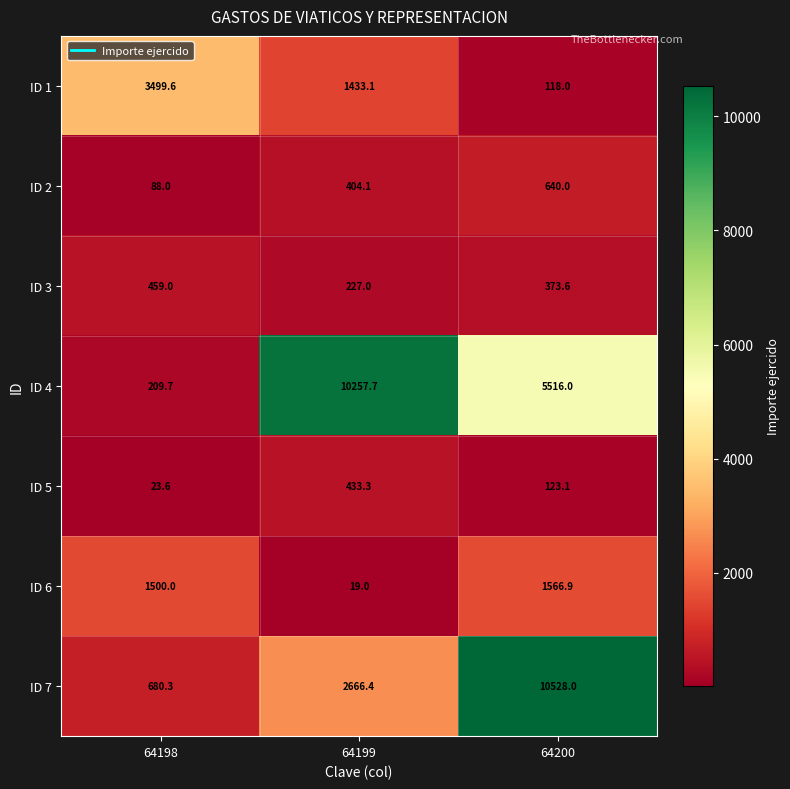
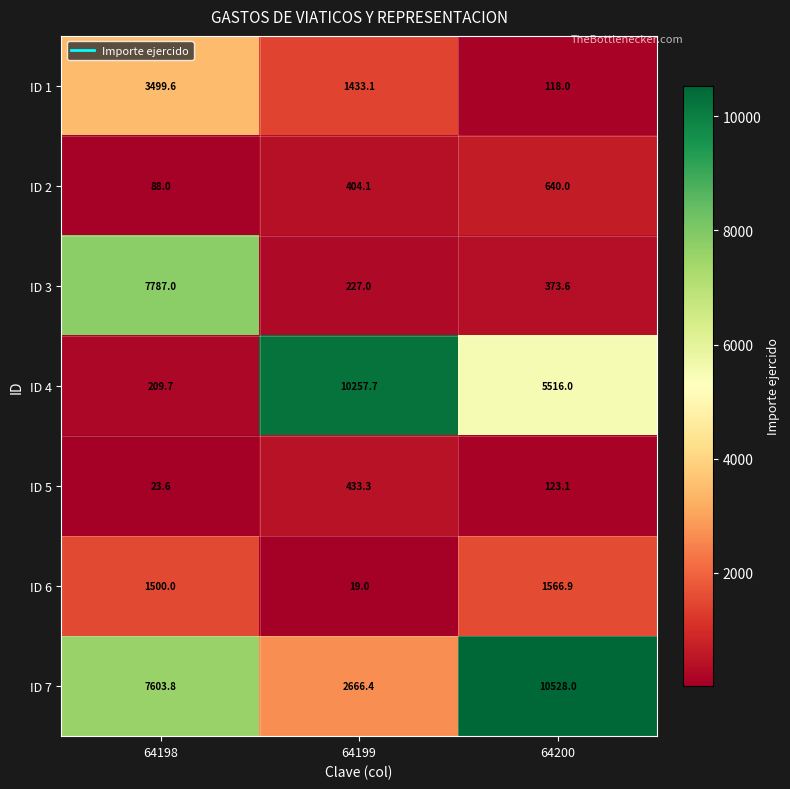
ID 3, 64198: 459.0 -> 7787.0
ID 7, 64198: 680.3 -> 7603.8
